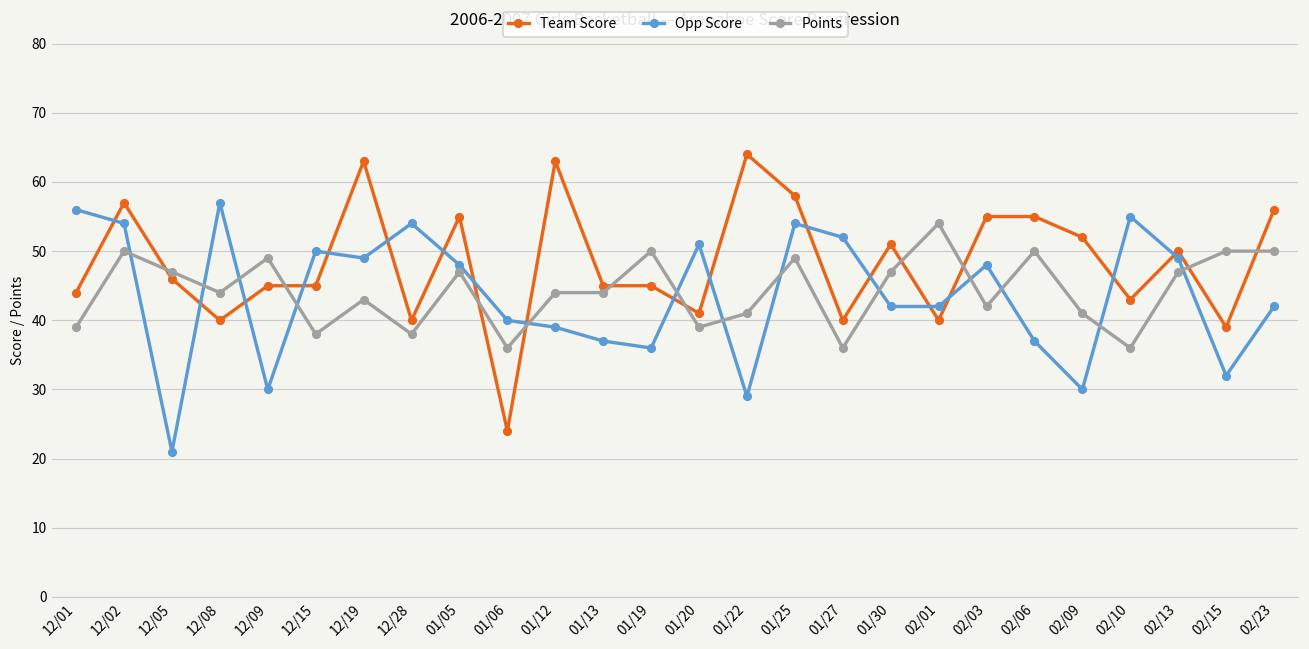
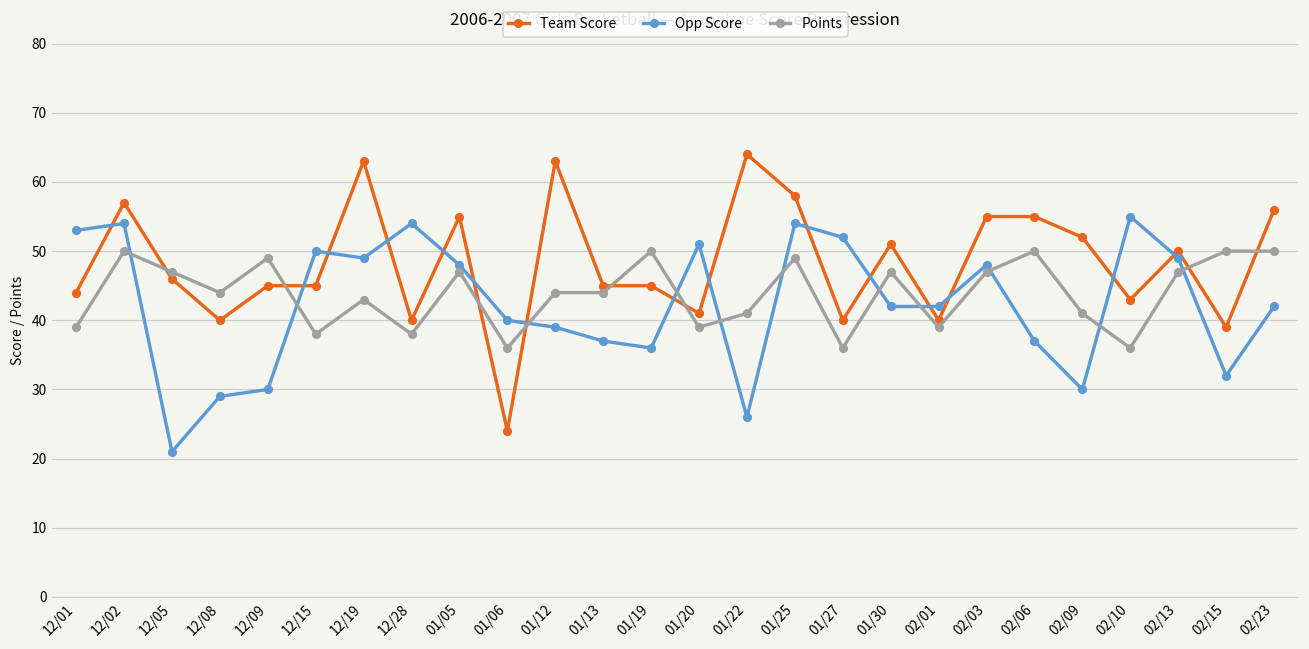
Opp Score, 12/01: 56 -> 53
Opp Score, 12/08: 57 -> 29
Opp Score, 01/22: 29 -> 26
Points, 02/01: 54 -> 39
Points, 02/03: 42 -> 47
